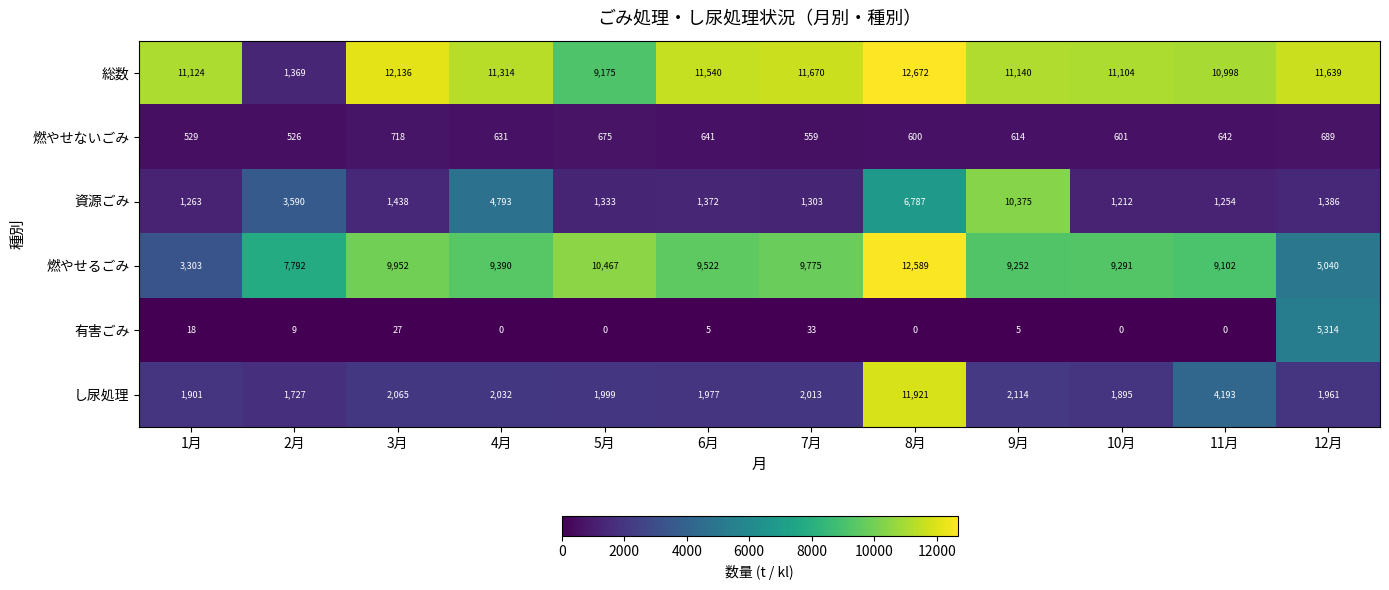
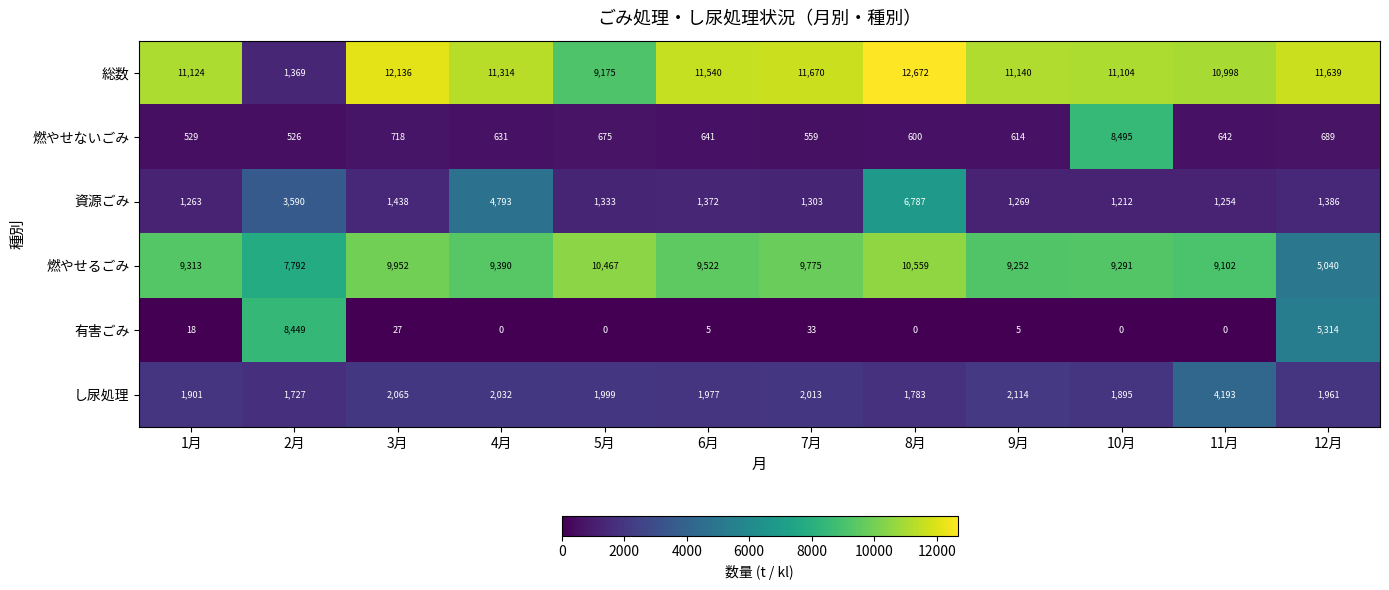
燃やせないごみ, 10月: 601 -> 8,495
資源ごみ, 9月: 10,375 -> 1,269
燃やせるごみ, 1月: 3,303 -> 9,313
燃やせるごみ, 8月: 12,589 -> 10,559
有害ごみ, 2月: 9 -> 8,449
し尿処理, 8月: 11,921 -> 1,783
